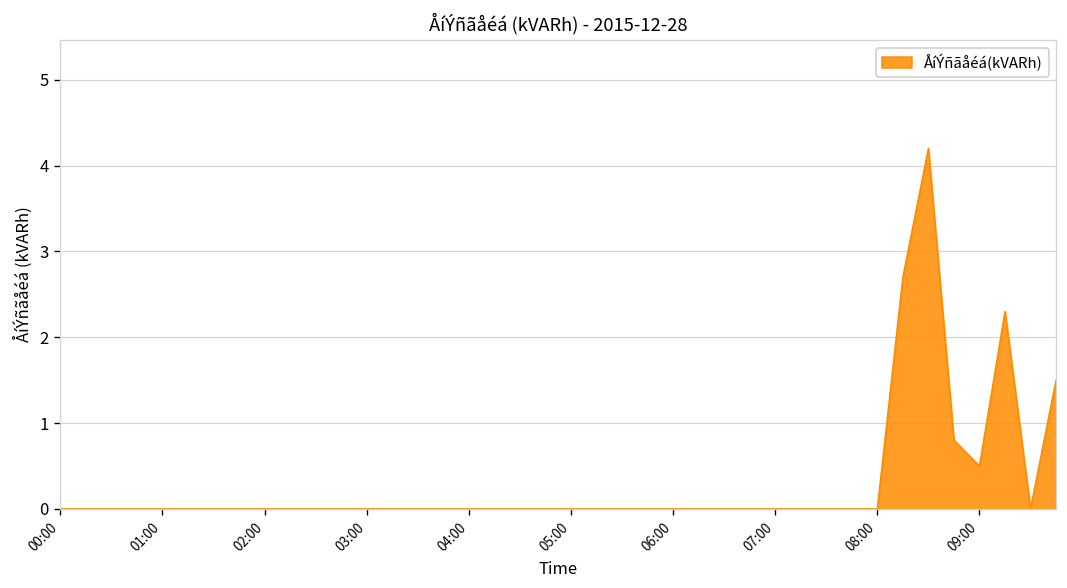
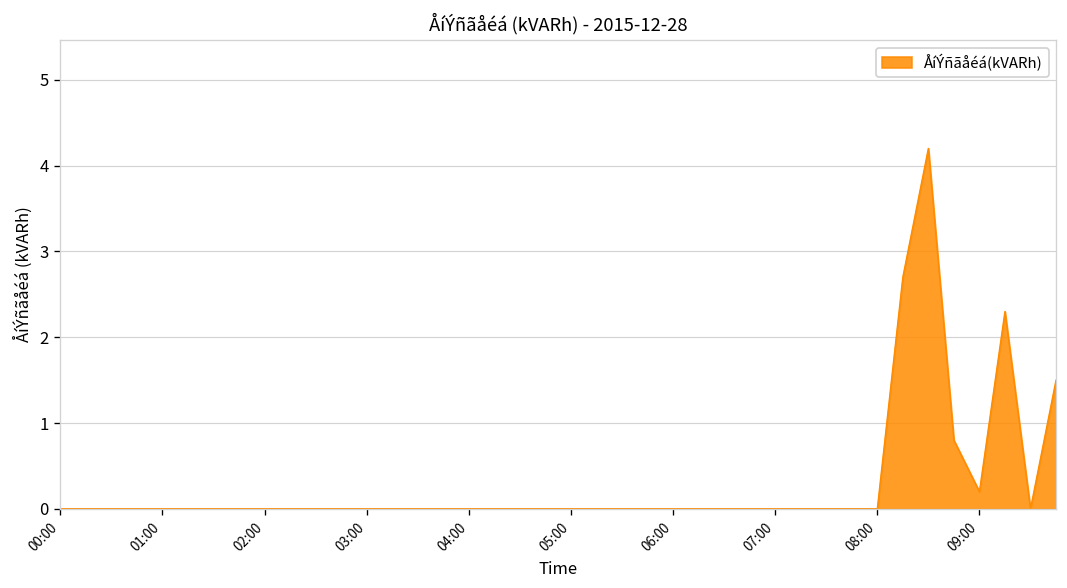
09:00: 0.5 -> 0.2
